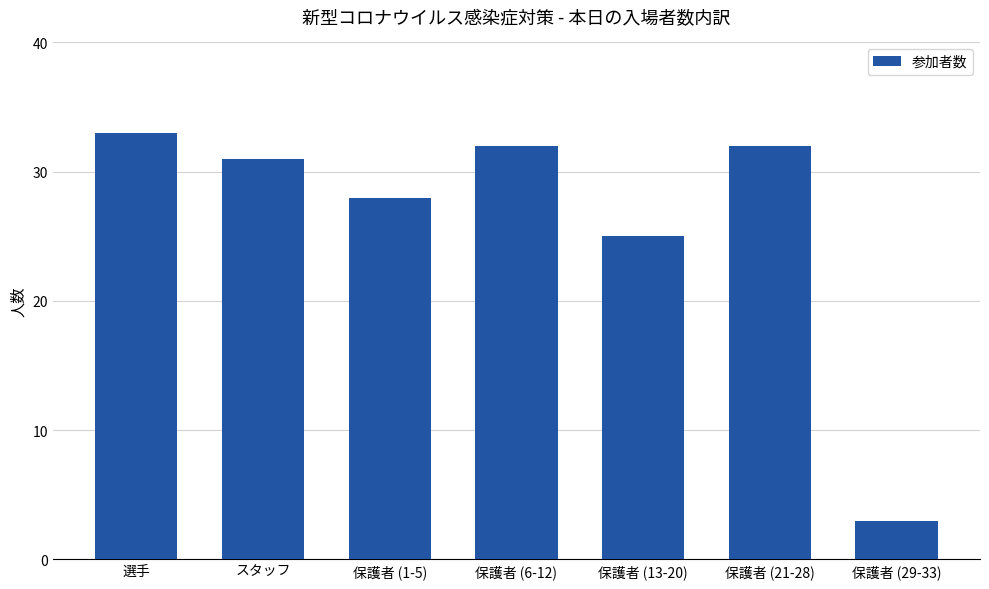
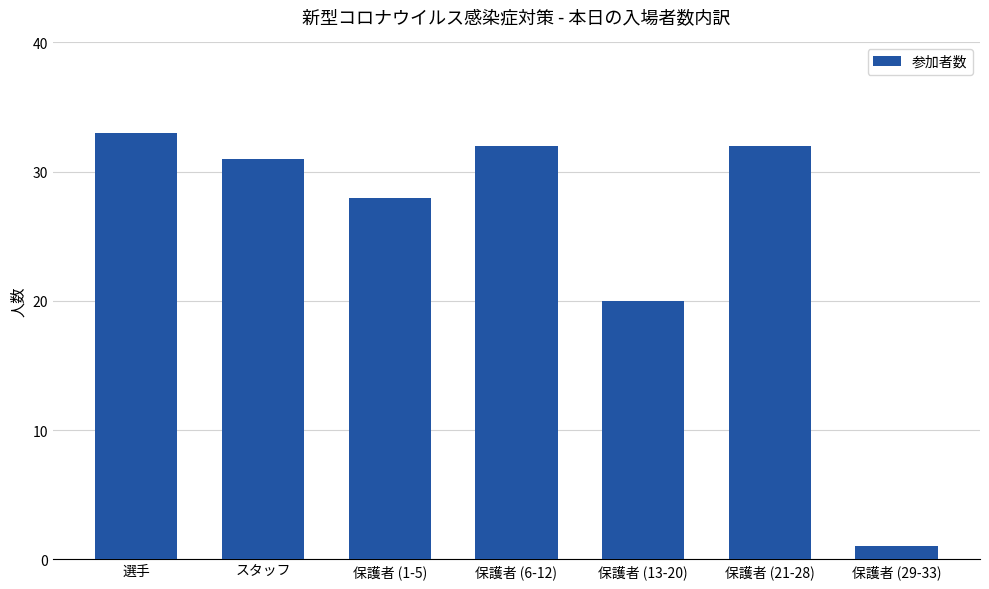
保護者 (13-20): 25 -> 20
保護者 (29-33): 3 -> 1
